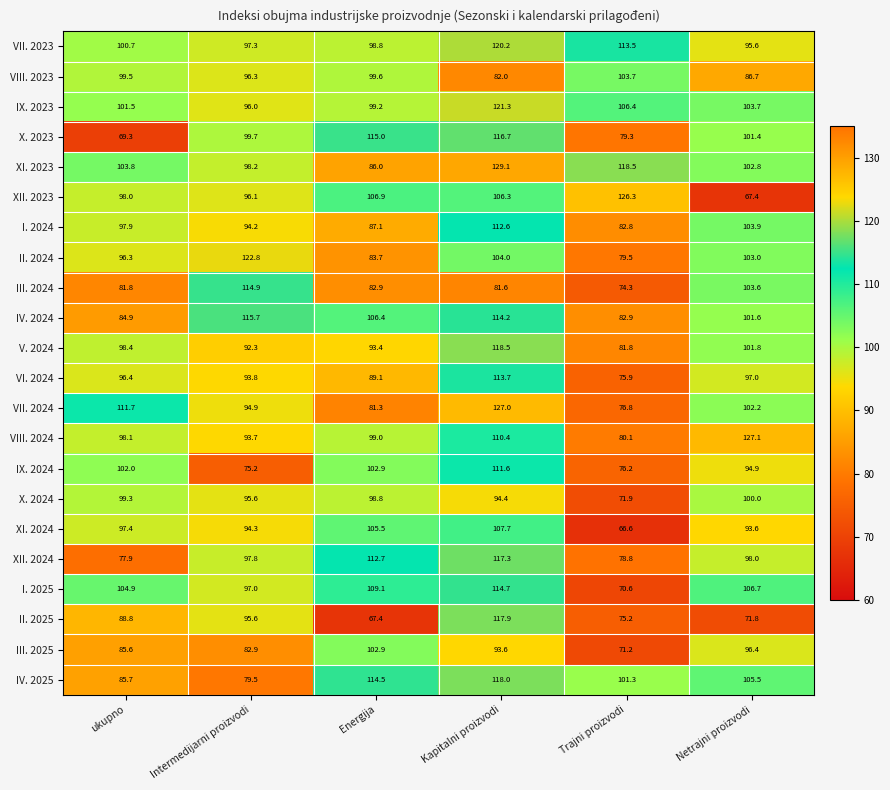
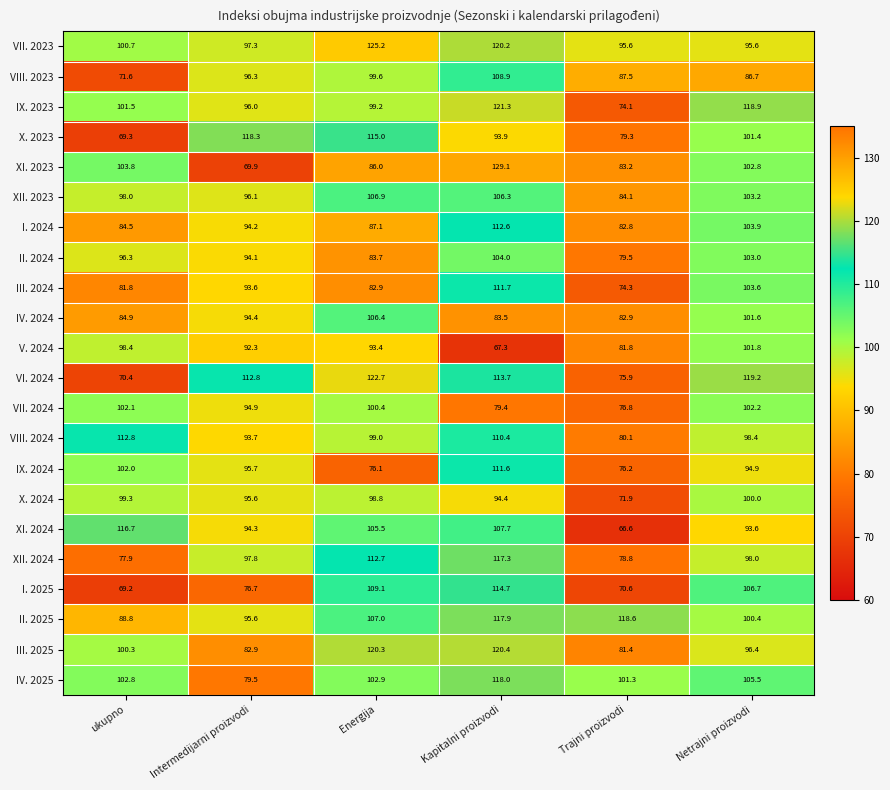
VII. 2023, Energija: 98.8 -> 125.2
VII. 2023, Trajni proizvodi: 113.5 -> 95.6
VIII. 2023, ukupno: 99.5 -> 71.6
VIII. 2023, Kapitalni proizvodi: 82.0 -> 108.9
VIII. 2023, Trajni proizvodi: 103.7 -> 87.5
IX. 2023, Trajni proizvodi: 106.4 -> 74.1
IX. 2023, Netrajni proizvodi: 103.7 -> 118.9
X. 2023, Intermedijarni proizvodi: 99.7 -> 118.3
X. 2023, Kapitalni proizvodi: 116.7 -> 93.9
XI. 2023, Intermedijarni proizvodi: 98.2 -> 69.9
XI. 2023, Trajni proizvodi: 118.5 -> 83.2
XII. 2023, Trajni proizvodi: 126.3 -> 84.1
XII. 2023, Netrajni proizvodi: 67.4 -> 103.2
I. 2024, ukupno: 97.9 -> 84.5
II. 2024, Intermedijarni proizvodi: 122.8 -> 94.1
III. 2024, Intermedijarni proizvodi: 114.9 -> 93.6
III. 2024, Kapitalni proizvodi: 81.6 -> 111.7
IV. 2024, Intermedijarni proizvodi: 115.7 -> 94.4
IV. 2024, Kapitalni proizvodi: 114.2 -> 83.5
V. 2024, Kapitalni proizvodi: 118.5 -> 67.3
VI. 2024, ukupno: 96.4 -> 70.4
VI. 2024, Intermedijarni proizvodi: 93.8 -> 112.8
VI. 2024, Energija: 89.1 -> 122.7
VI. 2024, Netrajni proizvodi: 97.0 -> 119.2
VII. 2024, ukupno: 111.7 -> 102.1
VII. 2024, Energija: 81.3 -> 100.4
VII. 2024, Kapitalni proizvodi: 127.0 -> 79.4
VIII. 2024, ukupno: 98.1 -> 112.8
VIII. 2024, Netrajni proizvodi: 127.1 -> 98.4
IX. 2024, Intermedijarni proizvodi: 75.2 -> 95.7
IX. 2024, Energija: 102.9 -> 76.1
XI. 2024, ukupno: 97.4 -> 116.7
I. 2025, ukupno: 104.9 -> 69.2
I. 2025, Intermedijarni proizvodi: 97.0 -> 76.7
II. 2025, Energija: 67.4 -> 107.0
II. 2025, Trajni proizvodi: 75.2 -> 118.6
II. 2025, Netrajni proizvodi: 71.8 -> 100.4
III. 2025, ukupno: 85.6 -> 100.3
III. 2025, Energija: 102.9 -> 120.3
III. 2025, Kapitalni proizvodi: 93.6 -> 120.4
III. 2025, Trajni proizvodi: 71.2 -> 81.4
IV. 2025, ukupno: 85.7 -> 102.8
IV. 2025, Energija: 114.5 -> 102.9
